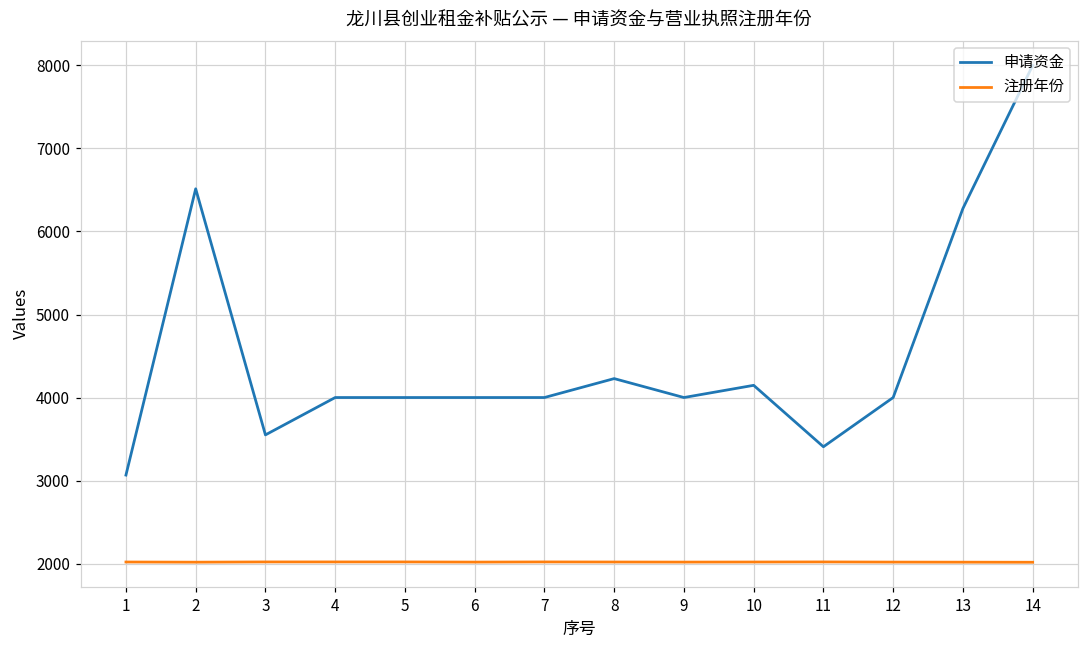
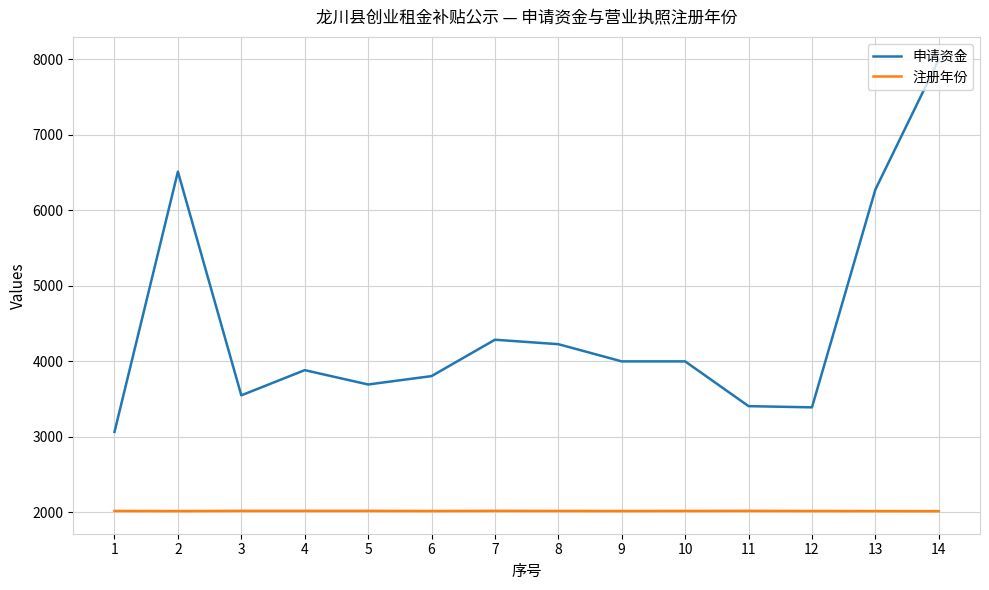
申请资金, 4: 4000 -> 3900
申请资金, 5: 4000 -> 3700
申请资金, 6: 4000 -> 3800
申请资金, 7: 4000 -> 4300
申请资金, 10: 4100 -> 4000
申请资金, 12: 4000 -> 3400
